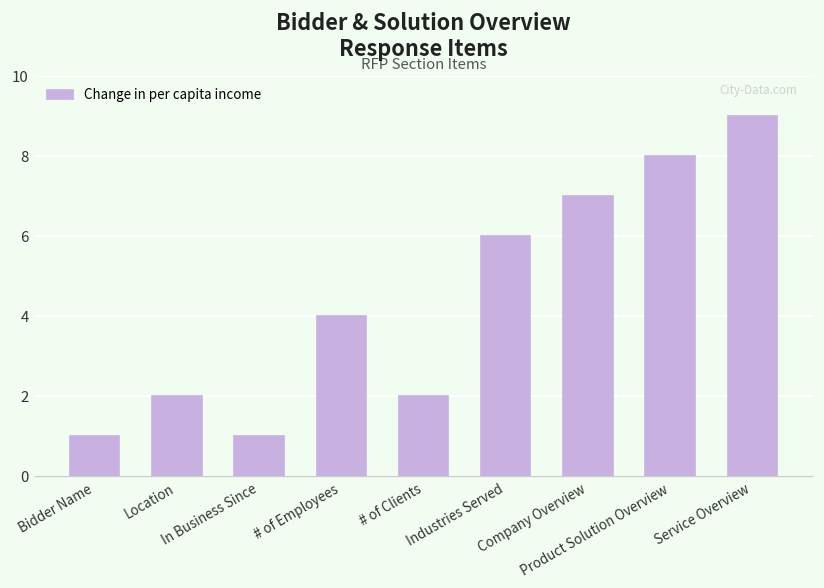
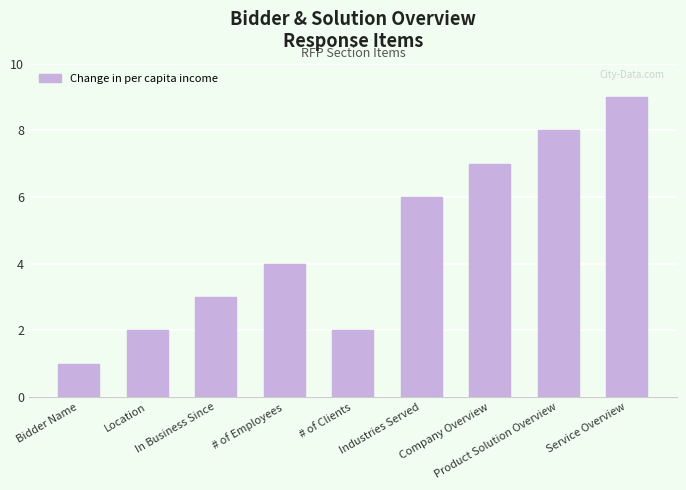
In Business Since: 1 -> 3
